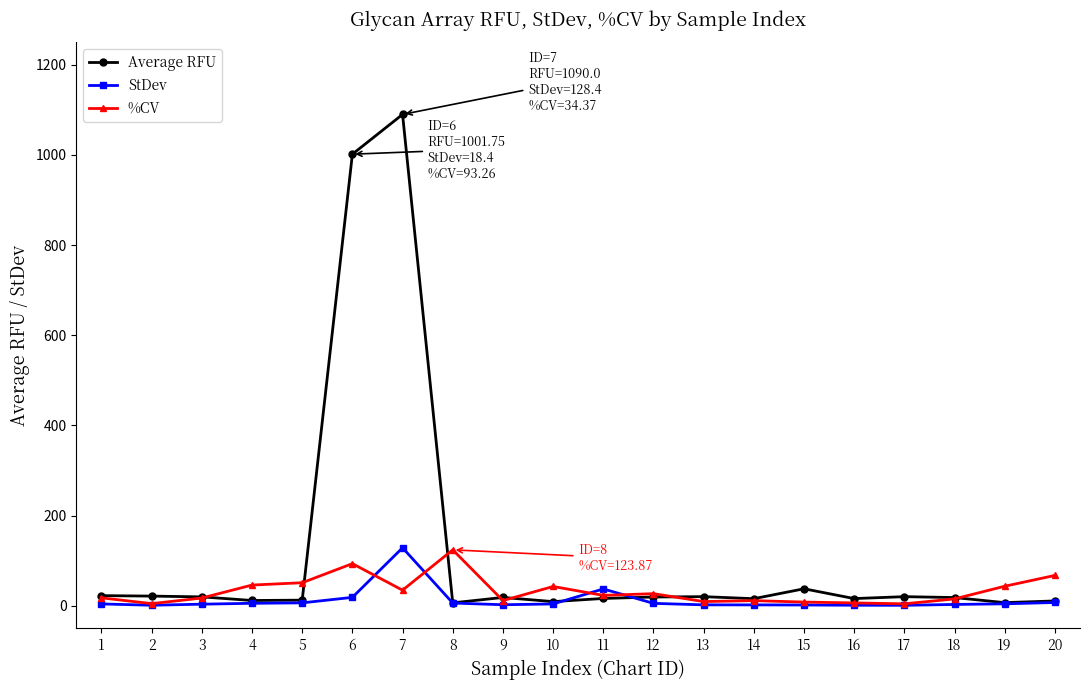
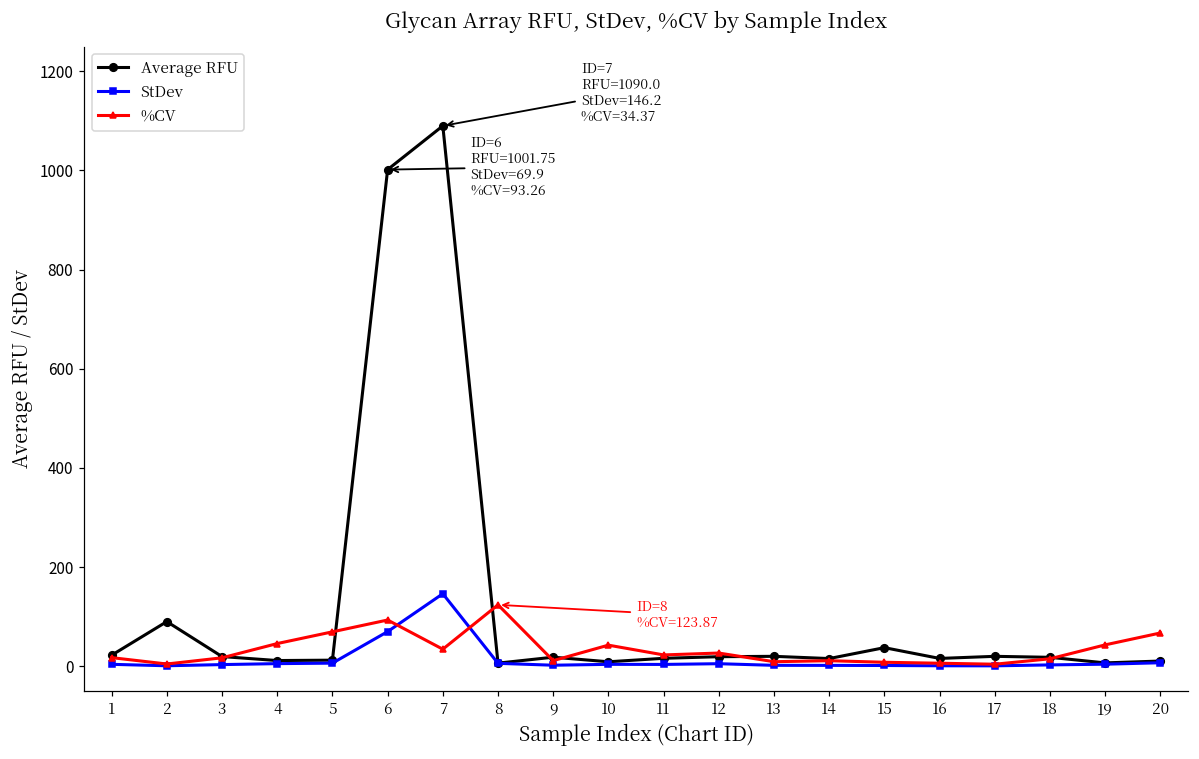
Average RFU, 2: 20 -> 90
%CV, 5: 50 -> 70
StDev, 6: 18.4 % -> 69.9 %
StDev, 7: 128.4 % -> 146.2 %
StDev, 11: 40 -> 0
